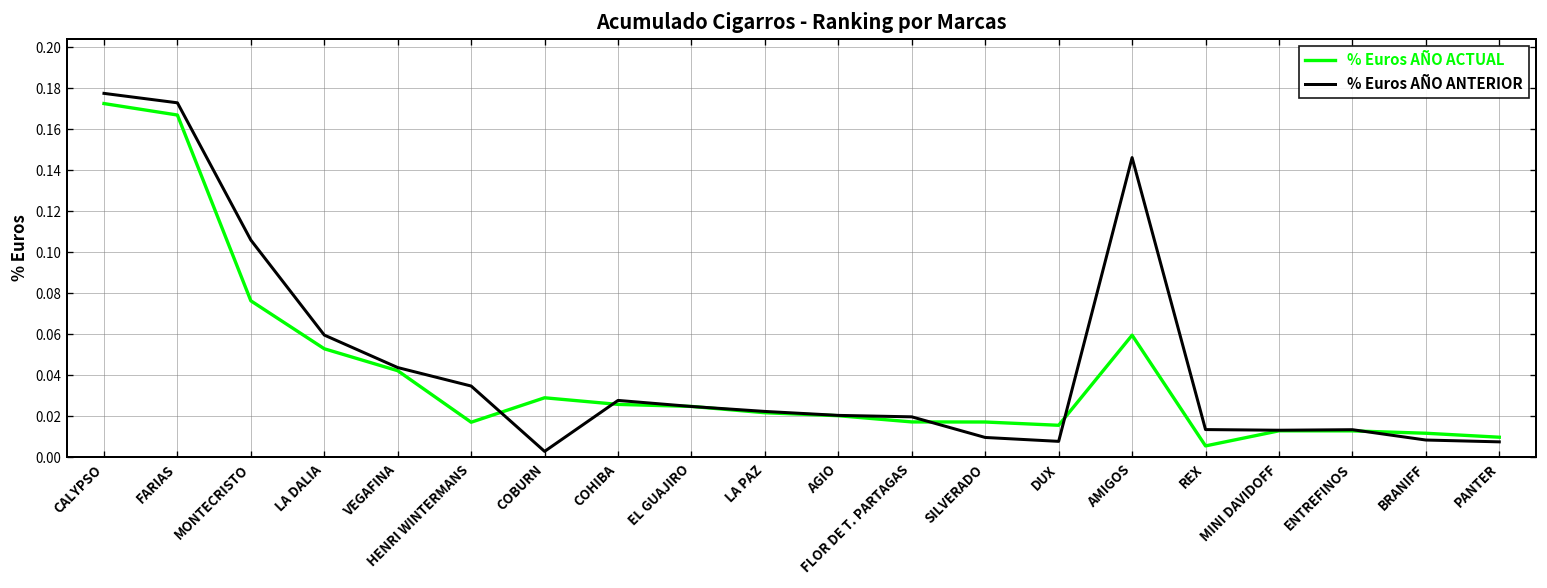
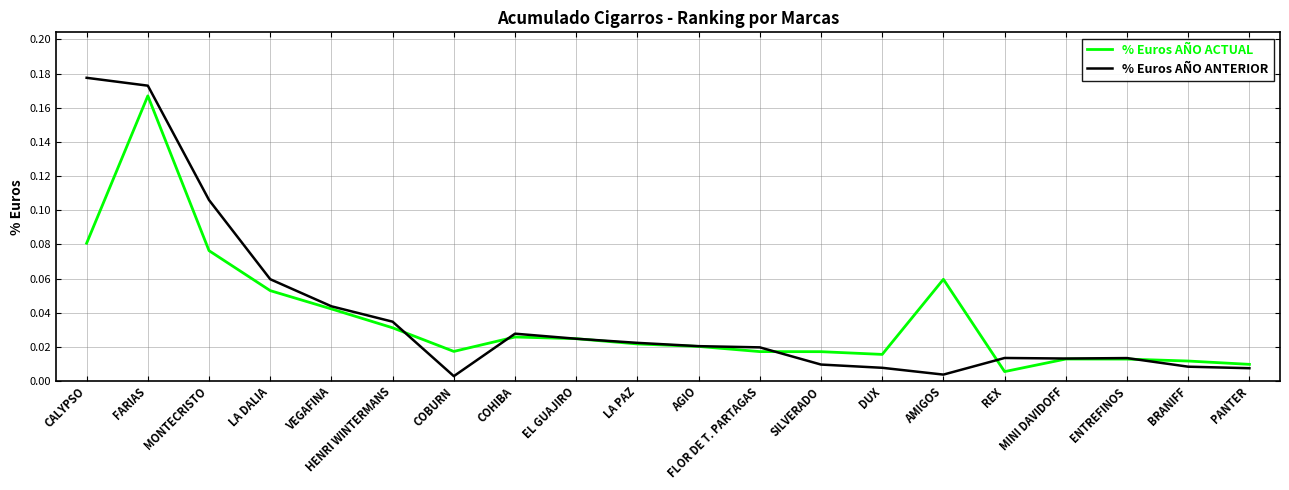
% Euros AÑO ACTUAL, CALYPSO: 0.173 -> 0.081
% Euros AÑO ACTUAL, HENRI WINTERMANS: 0.017 -> 0.031
% Euros AÑO ACTUAL, COBURN: 0.029 -> 0.017
% Euros AÑO ANTERIOR, AMIGOS: 0.146 -> 0.004
